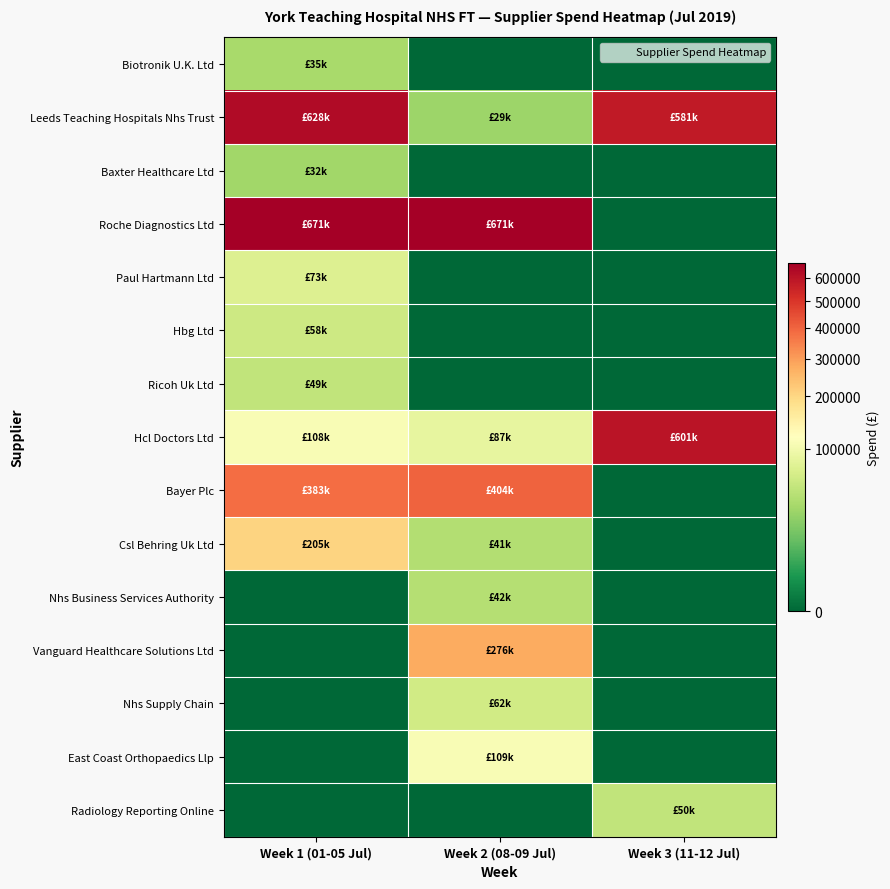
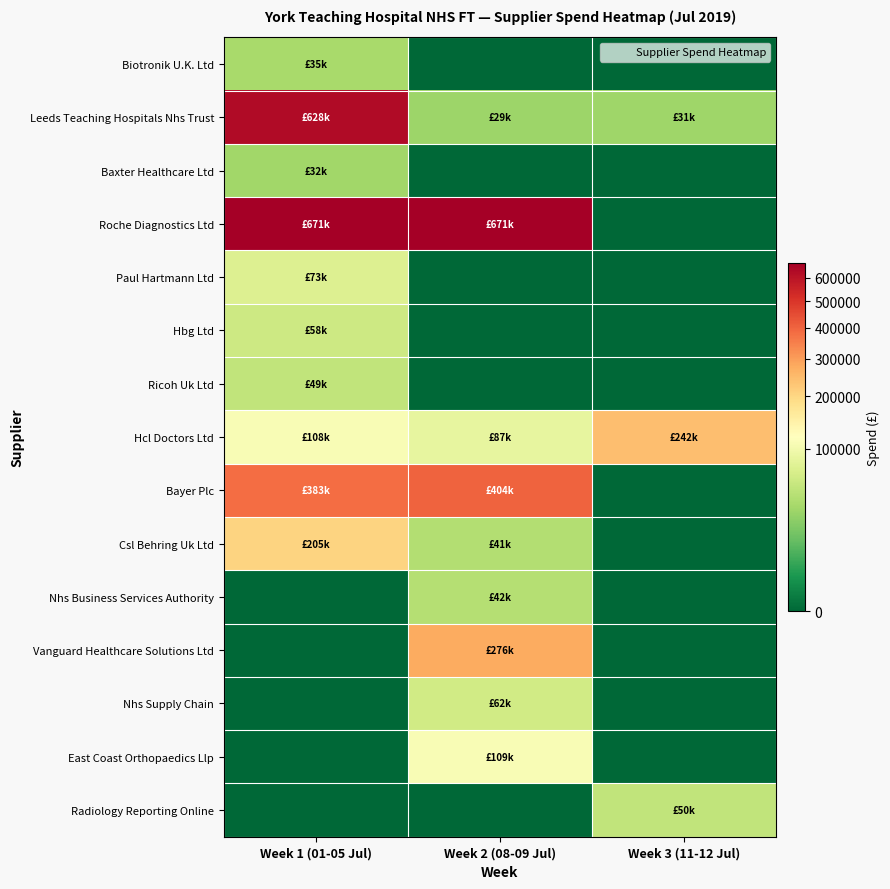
Leeds Teaching Hospitals Nhs Trust, Week 3 (11-12 Jul): £581k -> £31k
Hcl Doctors Ltd, Week 3 (11-12 Jul): £601k -> £242k
